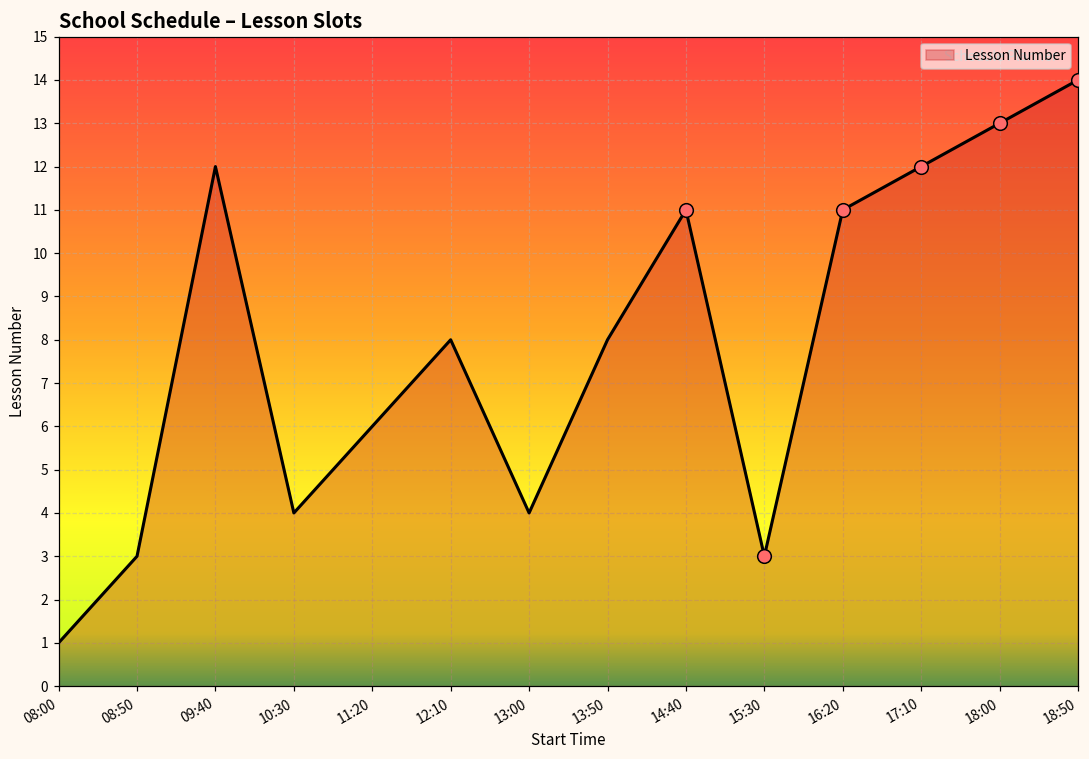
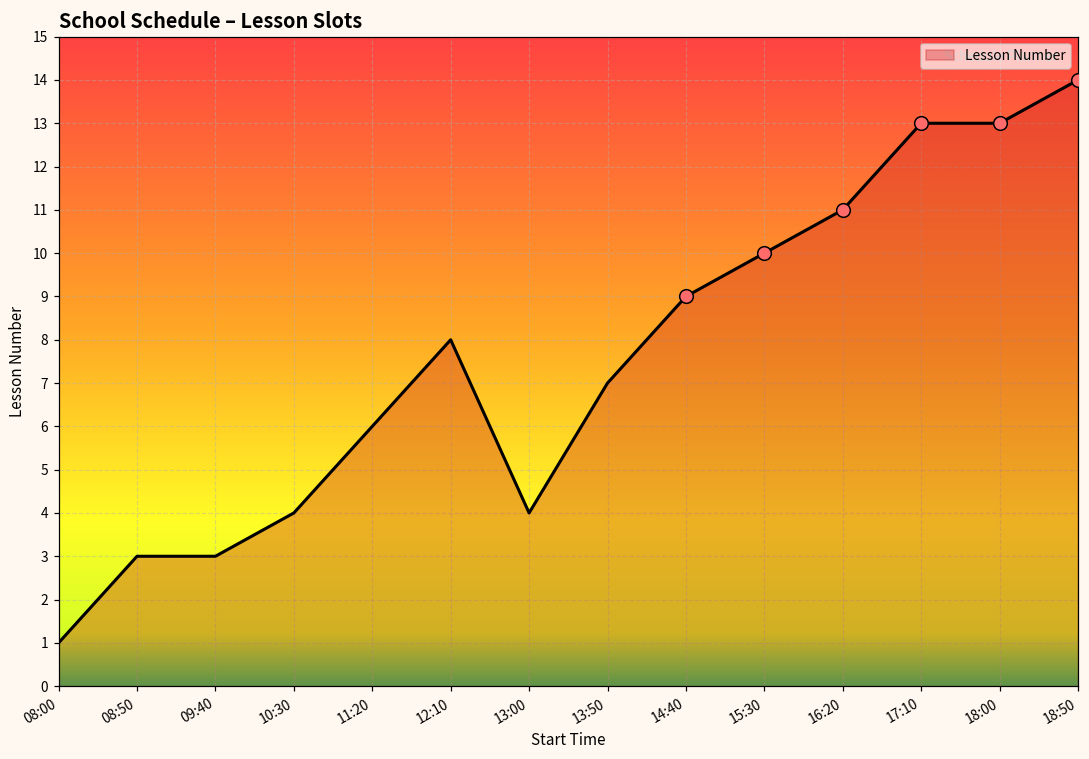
Lesson Number, 09:40: 12 -> 3
Lesson Number, 13:50: 8 -> 7
Lesson Number, 14:40: 11 -> 9
Lesson Number, 15:30: 3 -> 10
Lesson Number, 17:10: 12 -> 13
